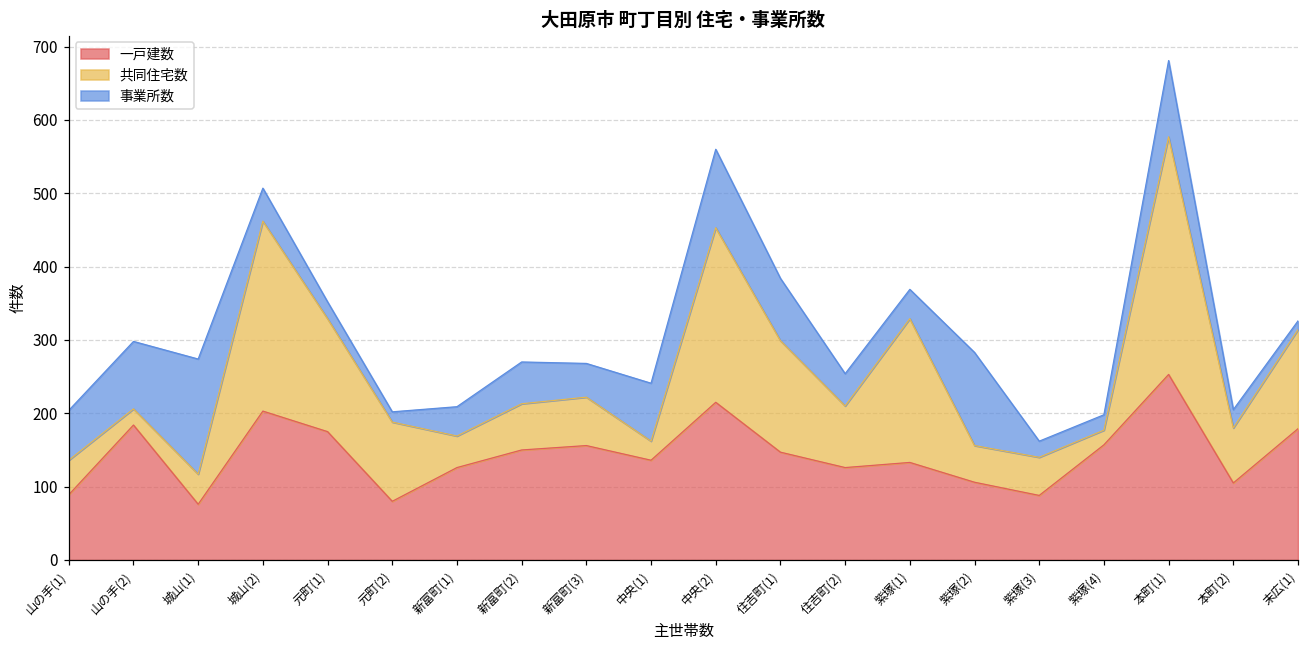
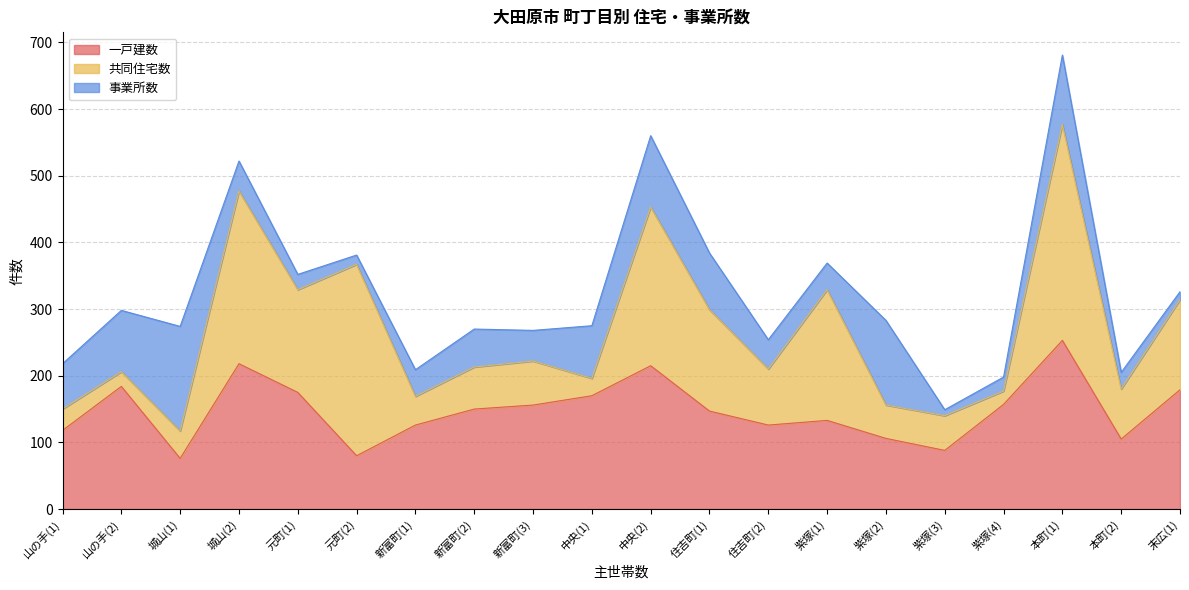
一戸建数, 山の手(1): 90 -> 120
共同住宅数, 山の手(1): 50 -> 30
一戸建数, 城山(2): 200 -> 220
共同住宅数, 元町(2): 110 -> 290
一戸建数, 中央(1): 140 -> 170
事業所数, 紫塚(3): 20 -> 10
